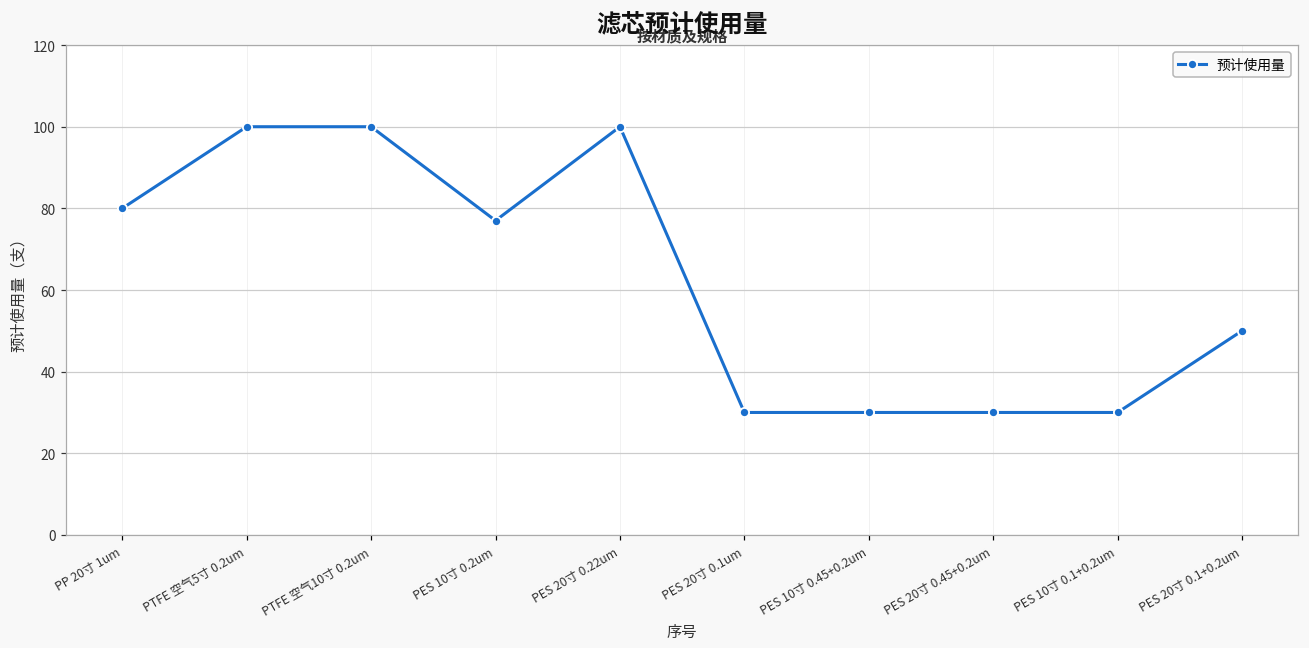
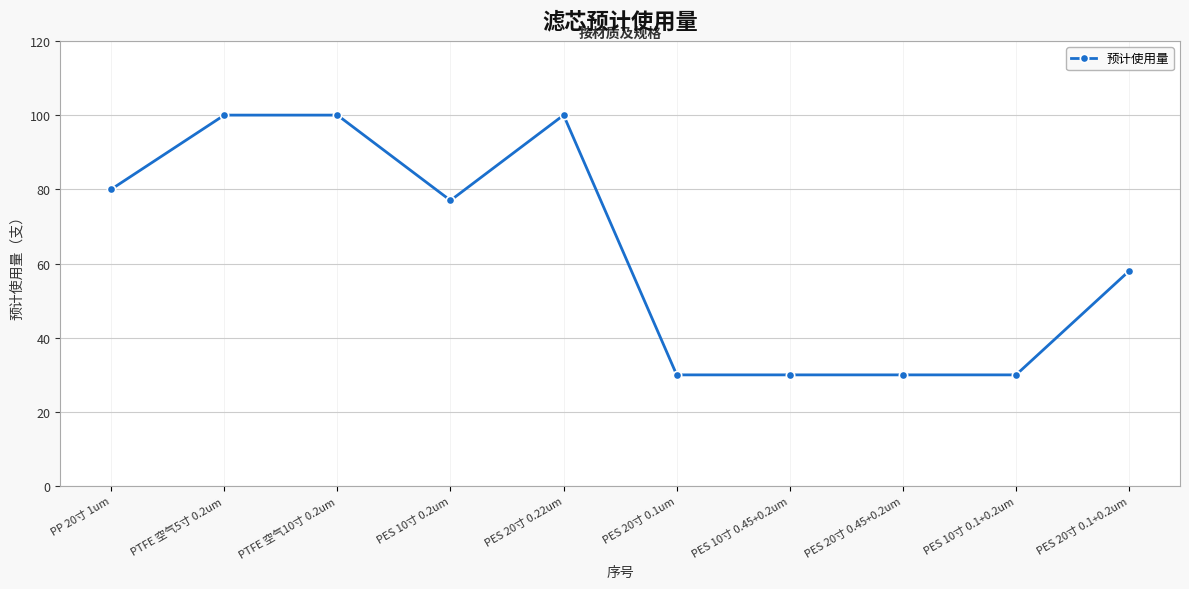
PES 20寸 0.1+0.2um: 50 -> 58
